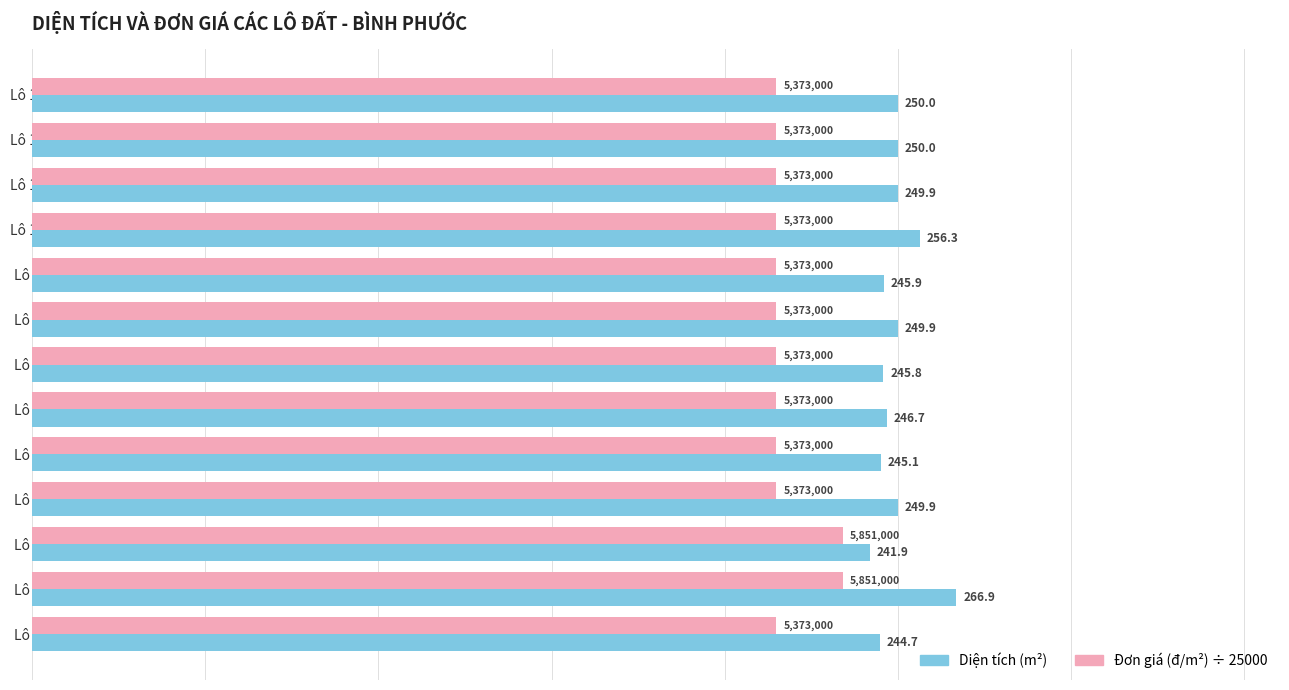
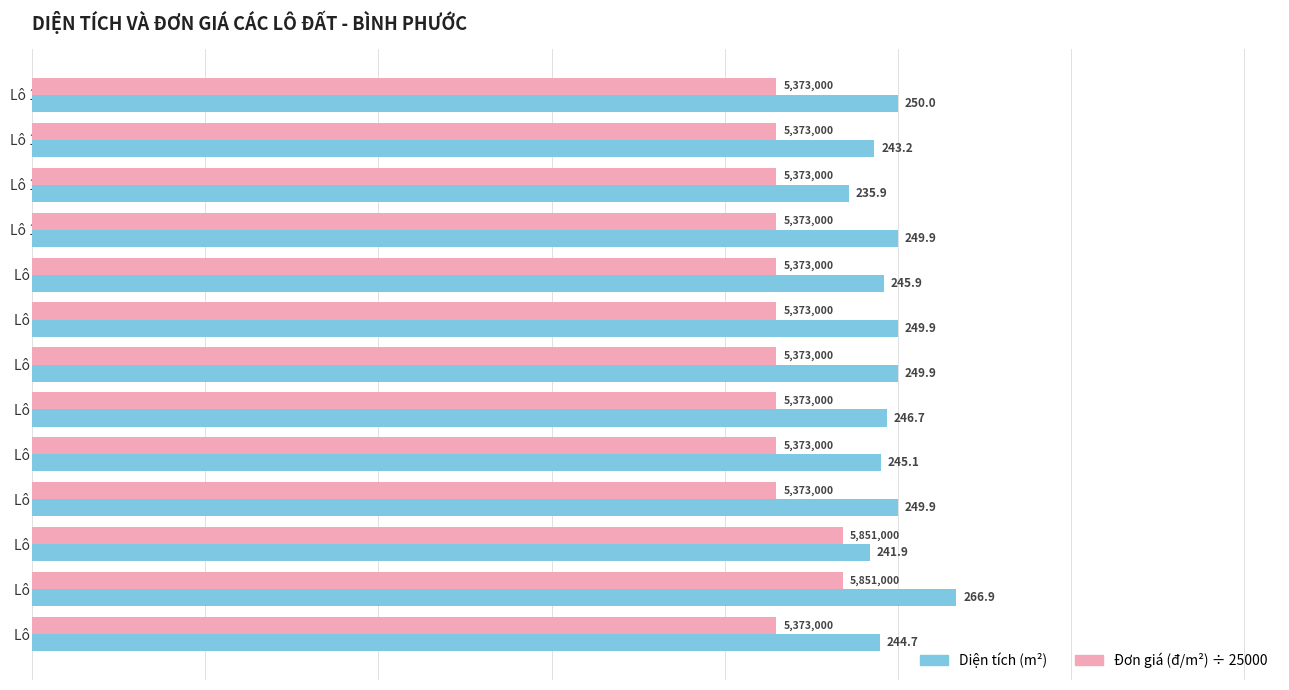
Diện tích (m²), Lô 12: 250.0 -> 243.2
Diện tích (m²), Lô 11: 249.9 -> 235.9
Diện tích (m²), Lô 10: 256.3 -> 249.9
Diện tích (m²), Lô 7: 245.8 -> 249.9
